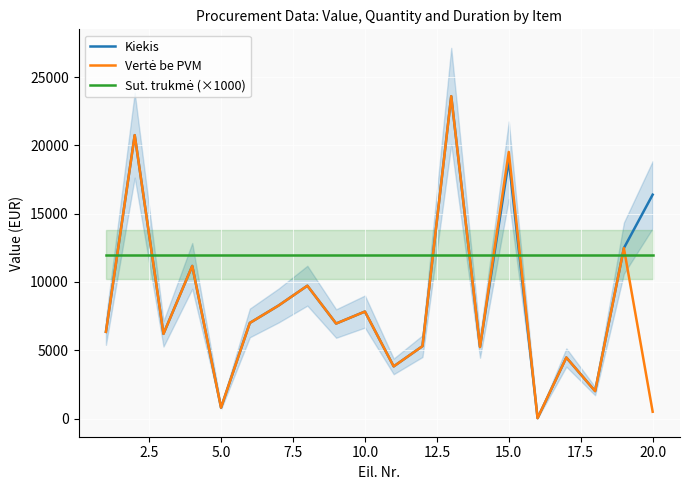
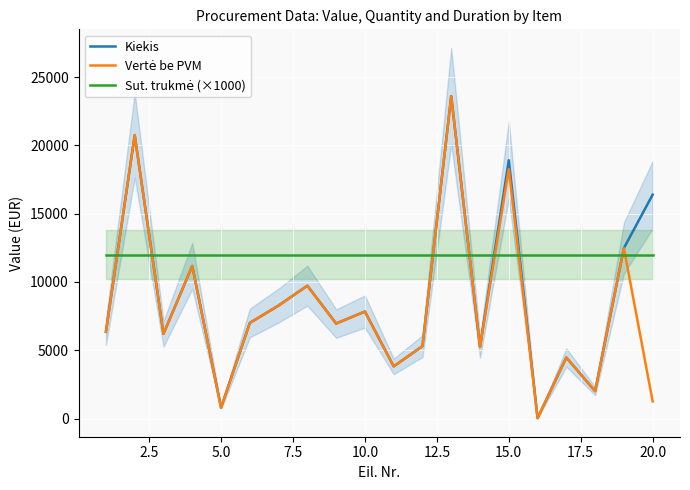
Vertė be PVM, 15.0: 19500 -> 18300
Vertė be PVM, 20.0: 500 -> 1300
